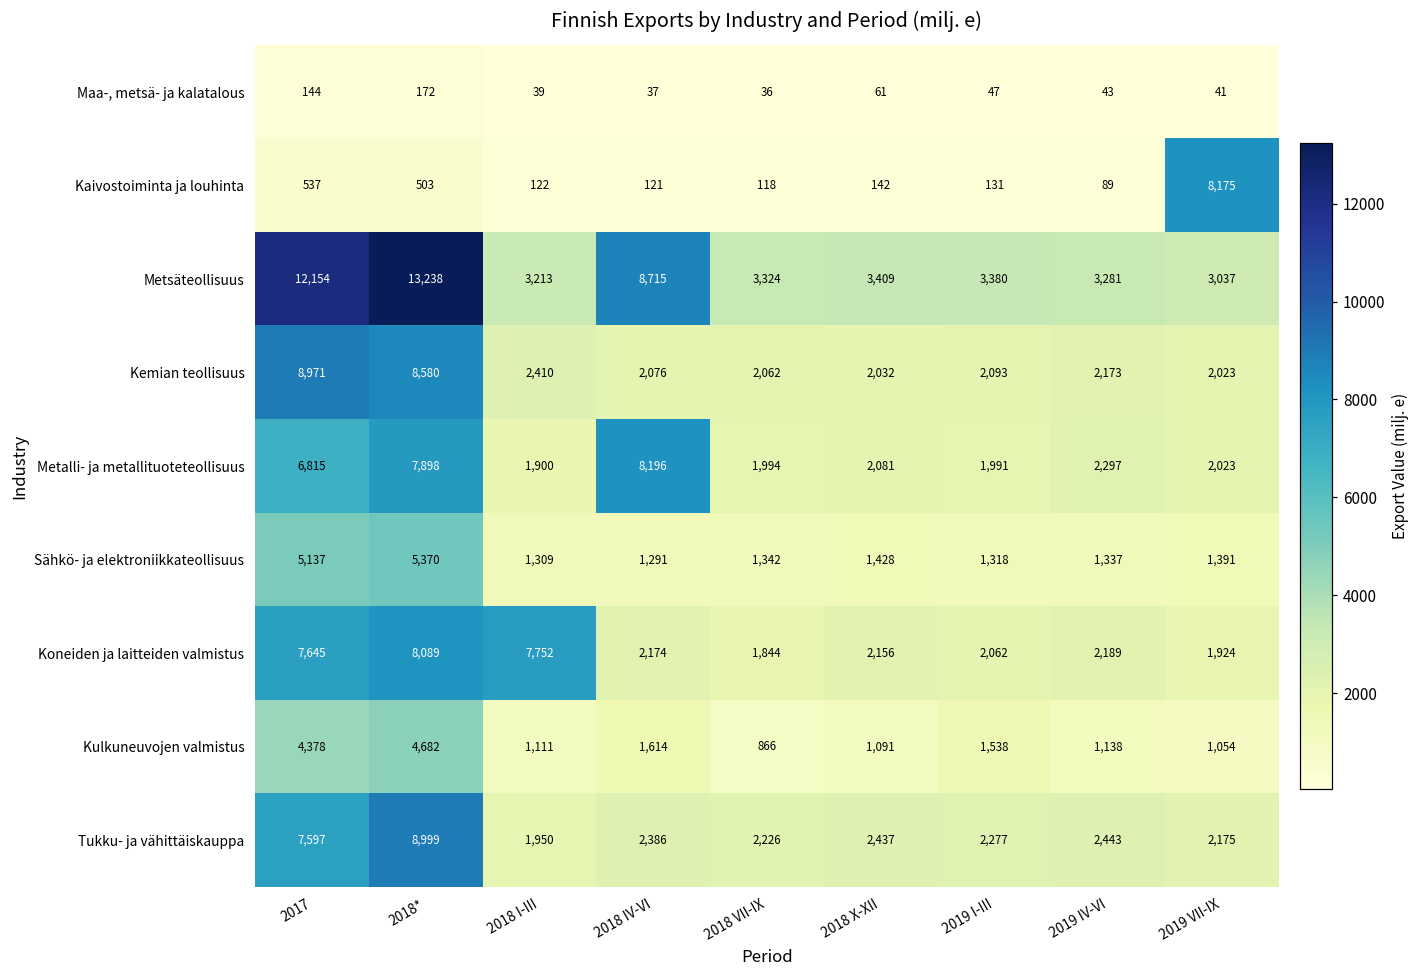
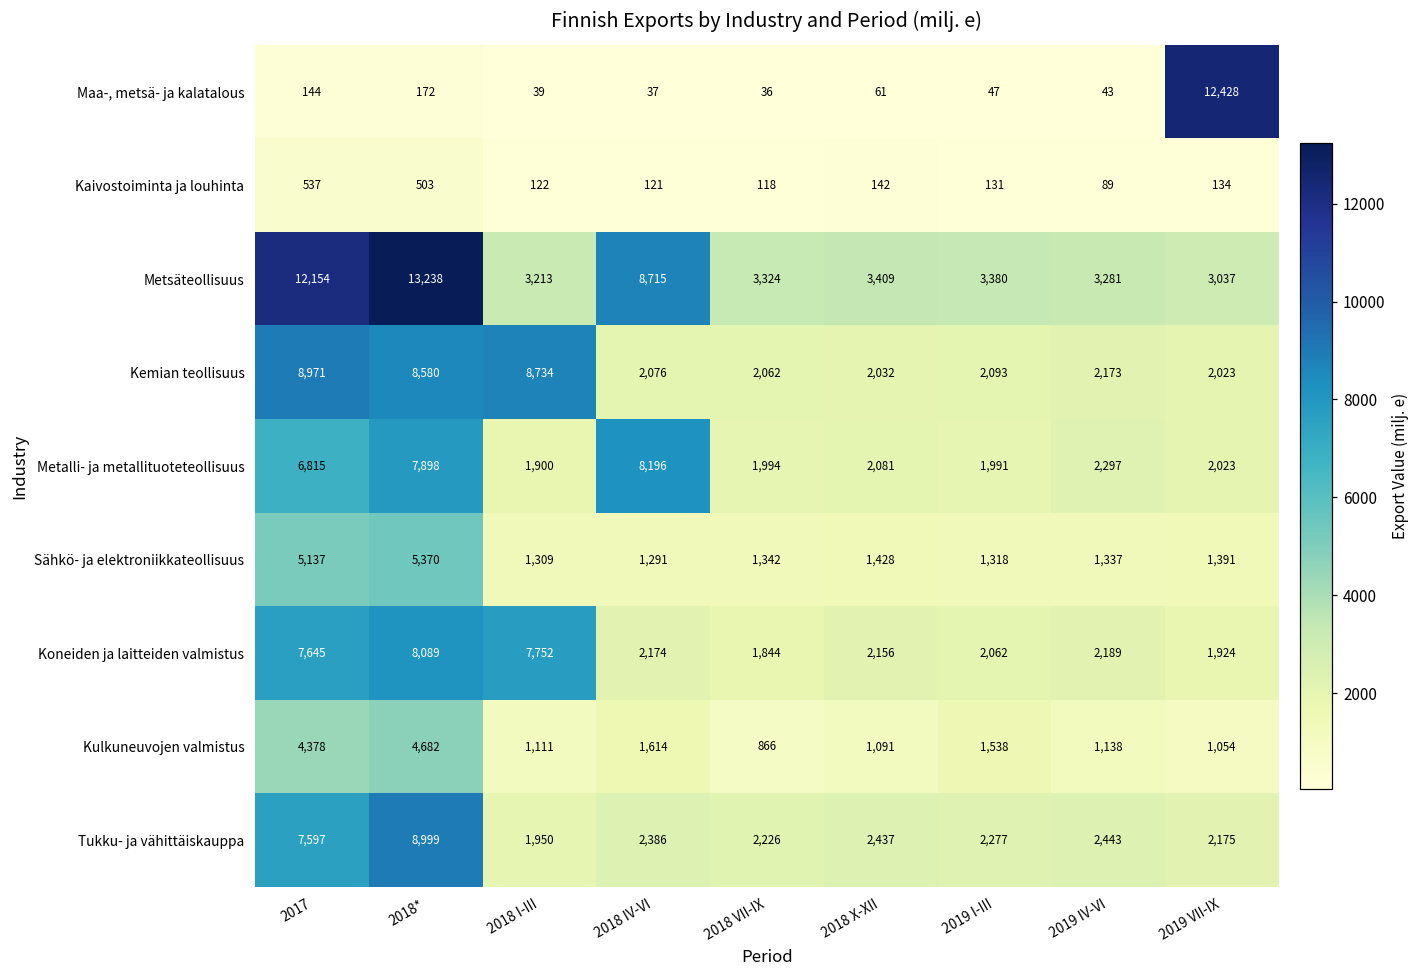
Maa-, metsä- ja kalatalous, 2019 VII-IX: 41 -> 12,428
Kaivostoiminta ja louhinta, 2019 VII-IX: 8,175 -> 134
Kemian teollisuus, 2018 I-III: 2,410 -> 8,734
